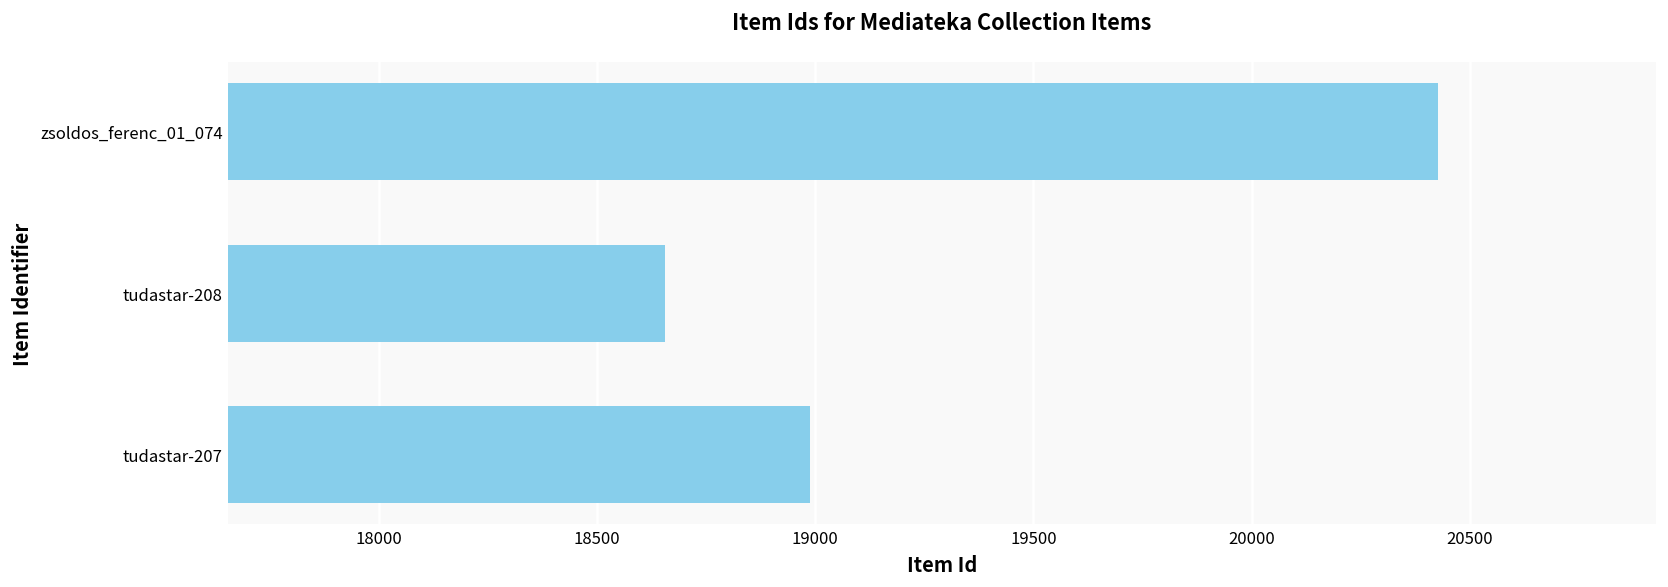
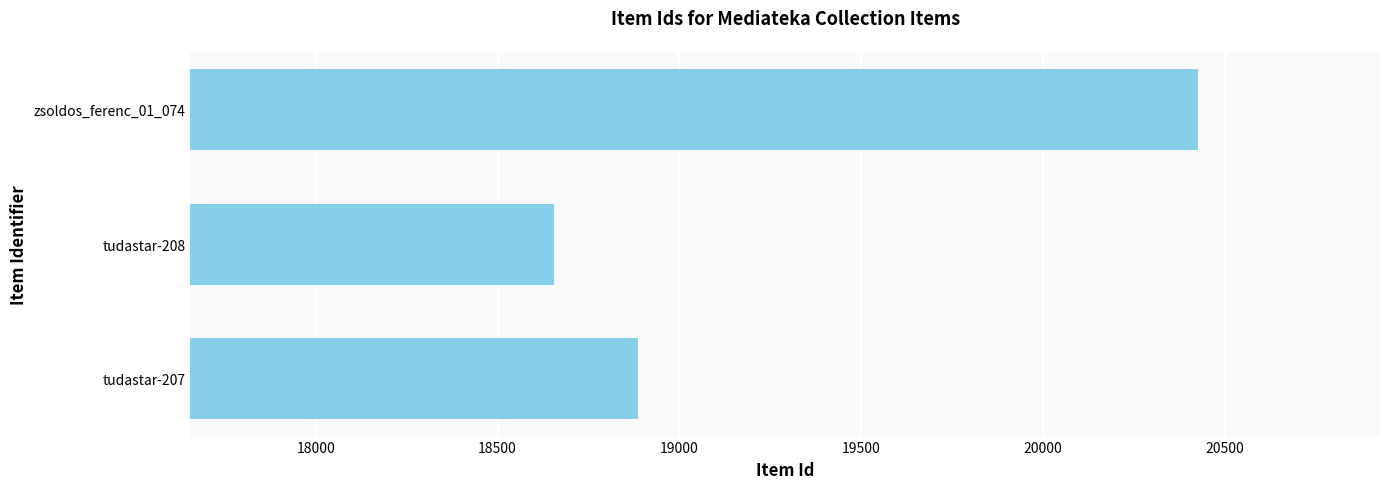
tudastar-207: 18990 -> 18890
